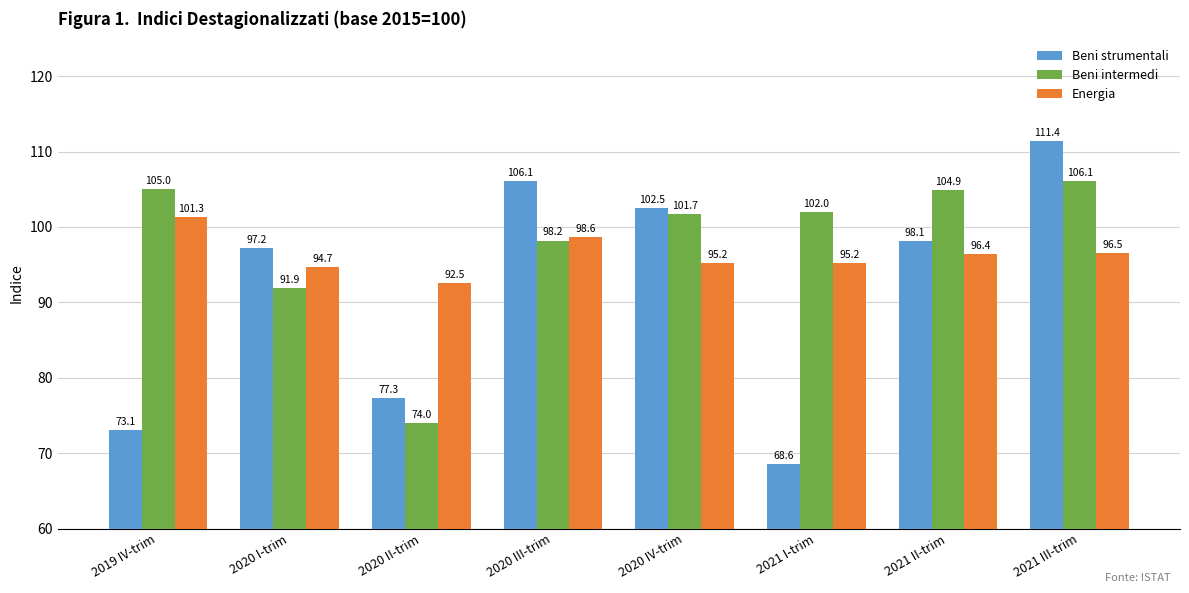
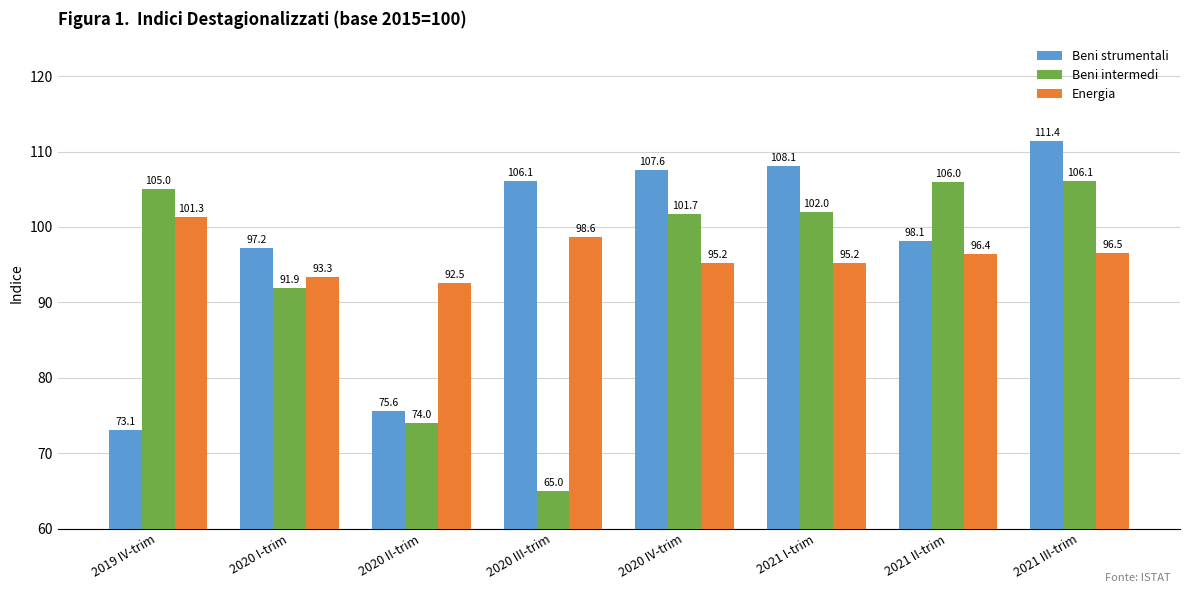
Energia, 2020 I-trim: 94.7 -> 93.3
Beni strumentali, 2020 II-trim: 77.3 -> 75.6
Beni intermedi, 2020 III-trim: 98.2 -> 65.0
Beni strumentali, 2020 IV-trim: 102.5 -> 107.6
Beni strumentali, 2021 I-trim: 68.6 -> 108.1
Beni intermedi, 2021 II-trim: 104.9 -> 106.0
